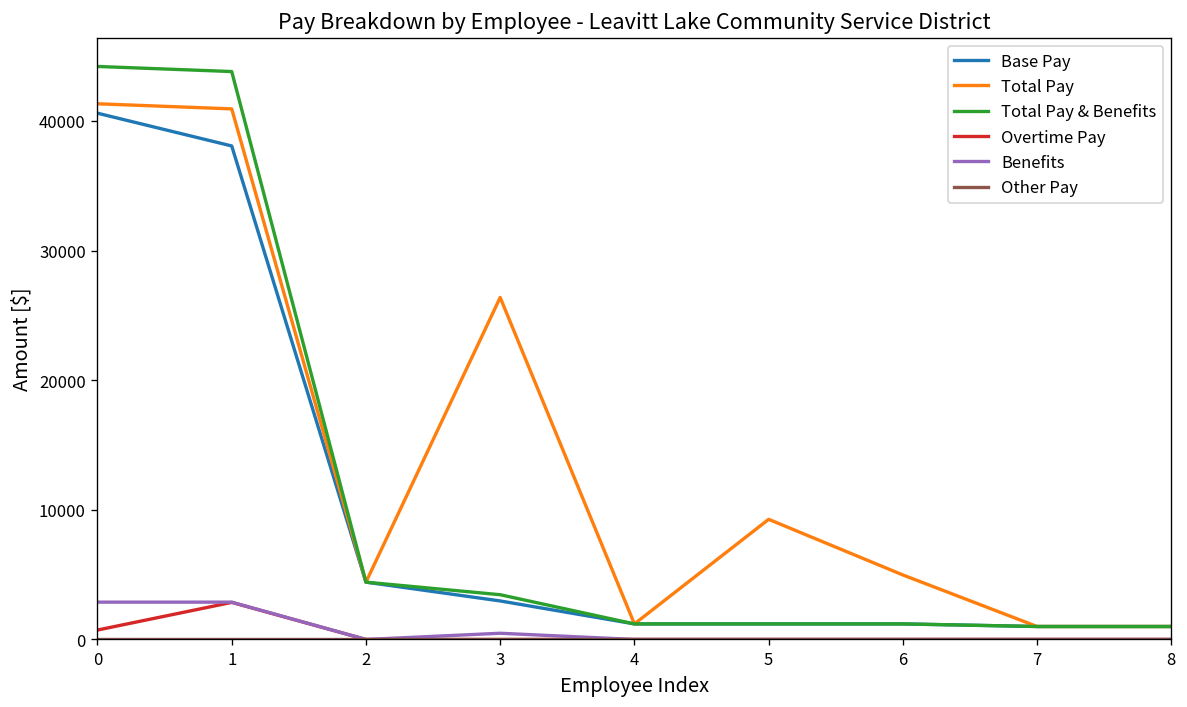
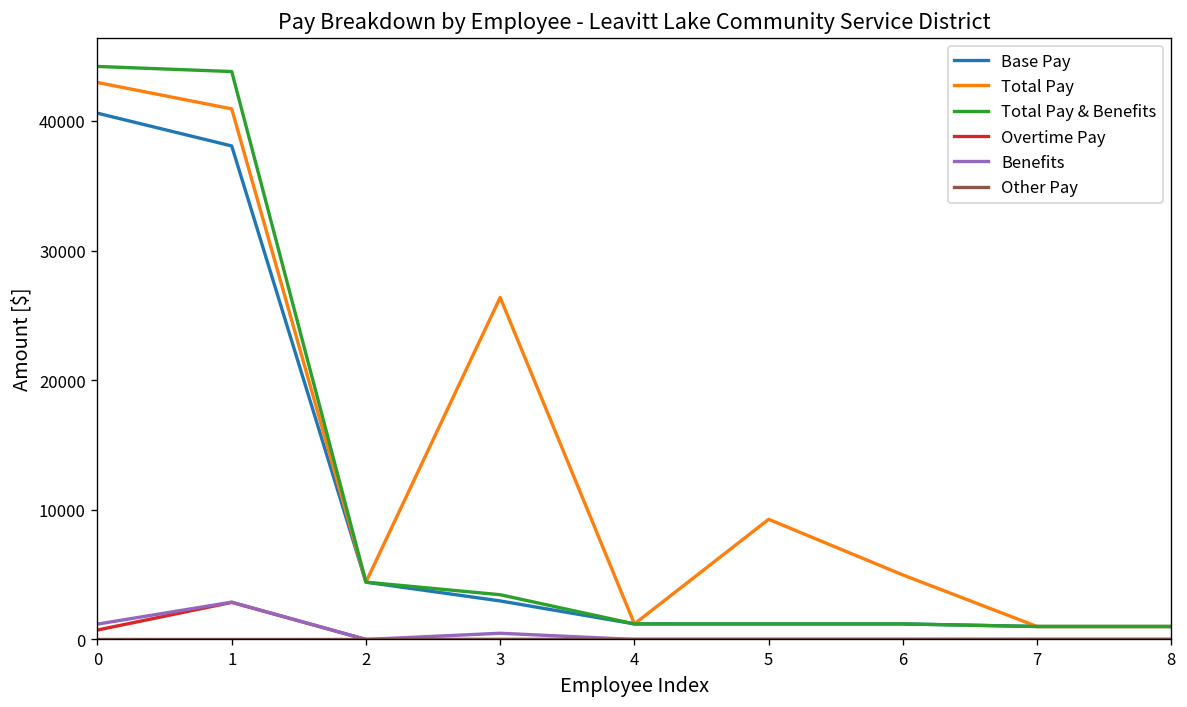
Total Pay, 0: 41300 -> 43000
Benefits, 0: 2900 -> 1200
